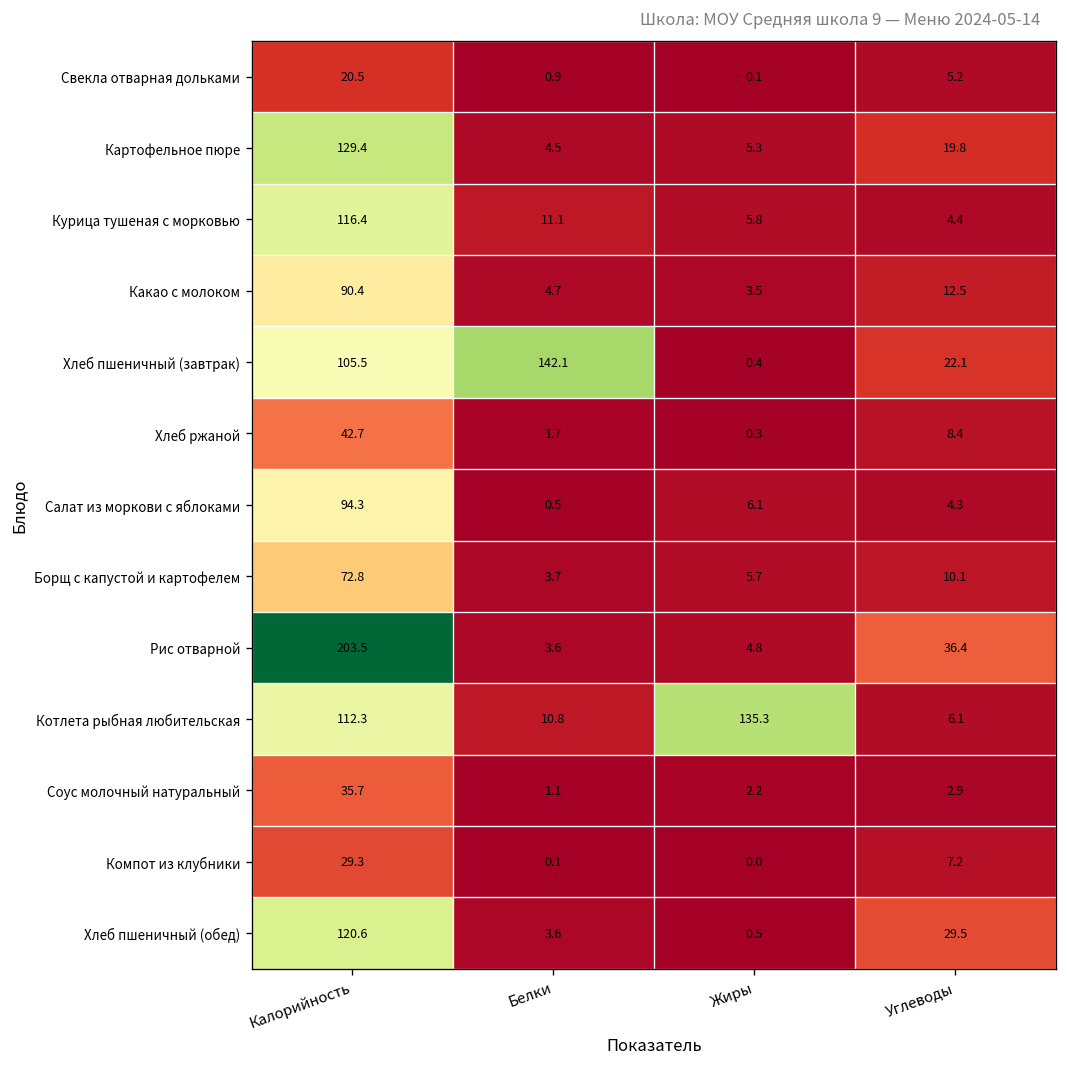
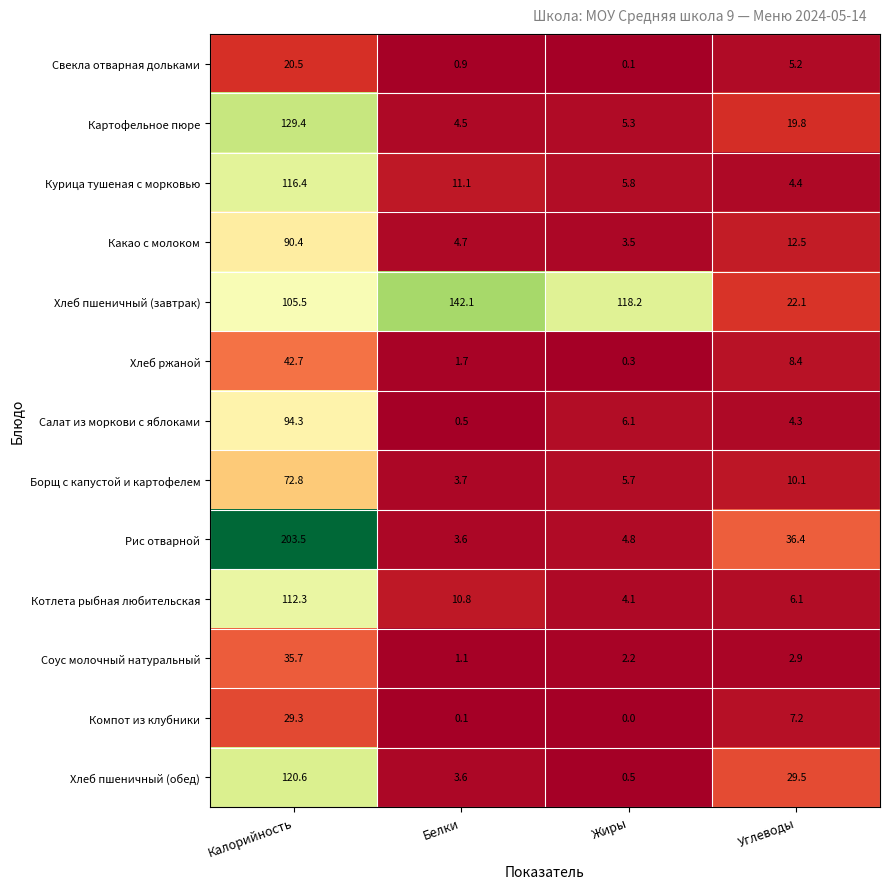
Хлеб пшеничный (завтрак), Жиры: 0.4 -> 118.2
Котлета рыбная любительская, Жиры: 135.3 -> 4.1
